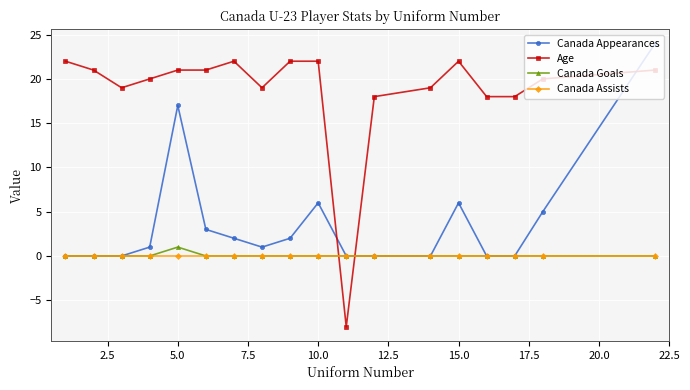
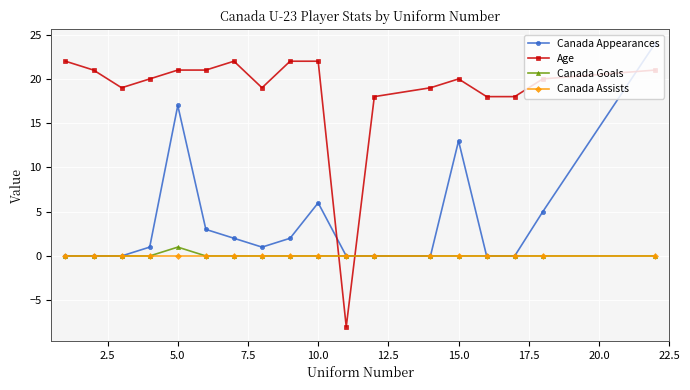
Canada Appearances, 15.0: 6 -> 13
Age, 15.0: 22 -> 20
